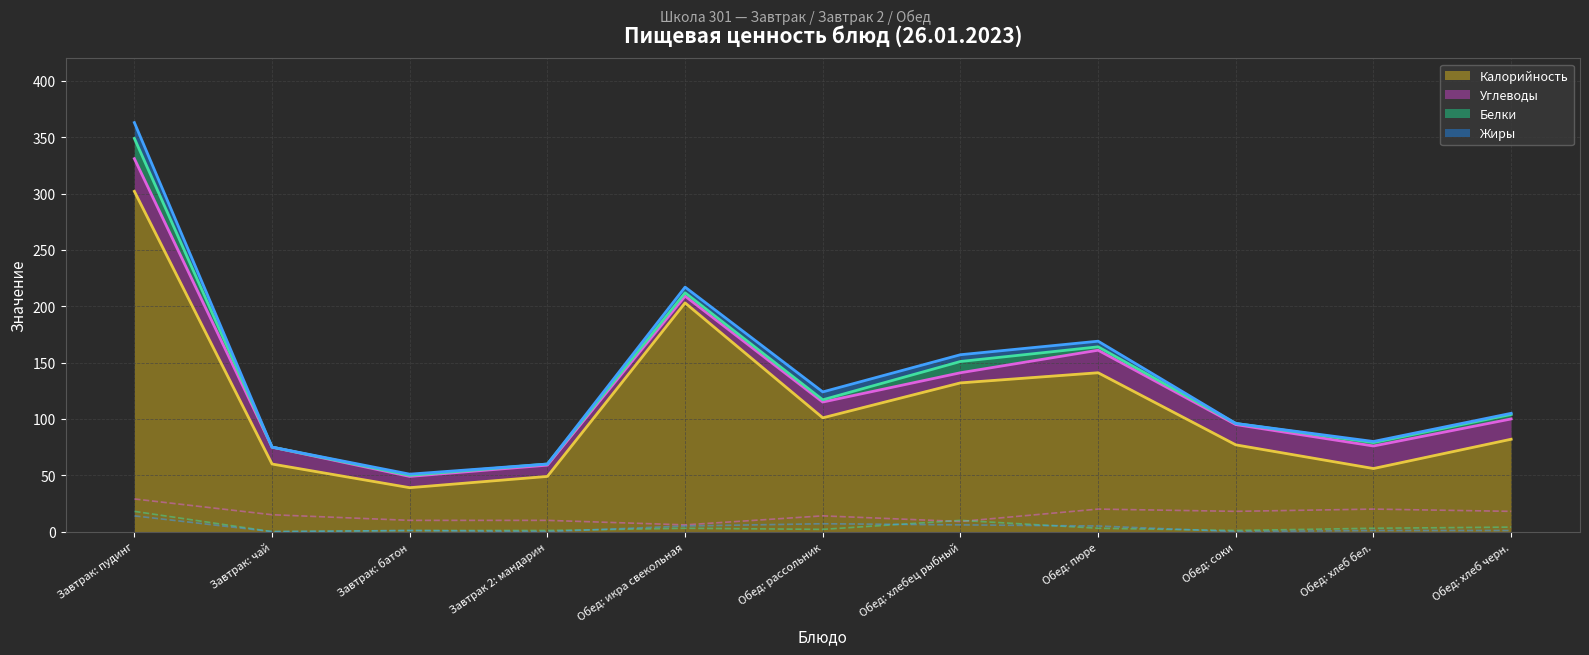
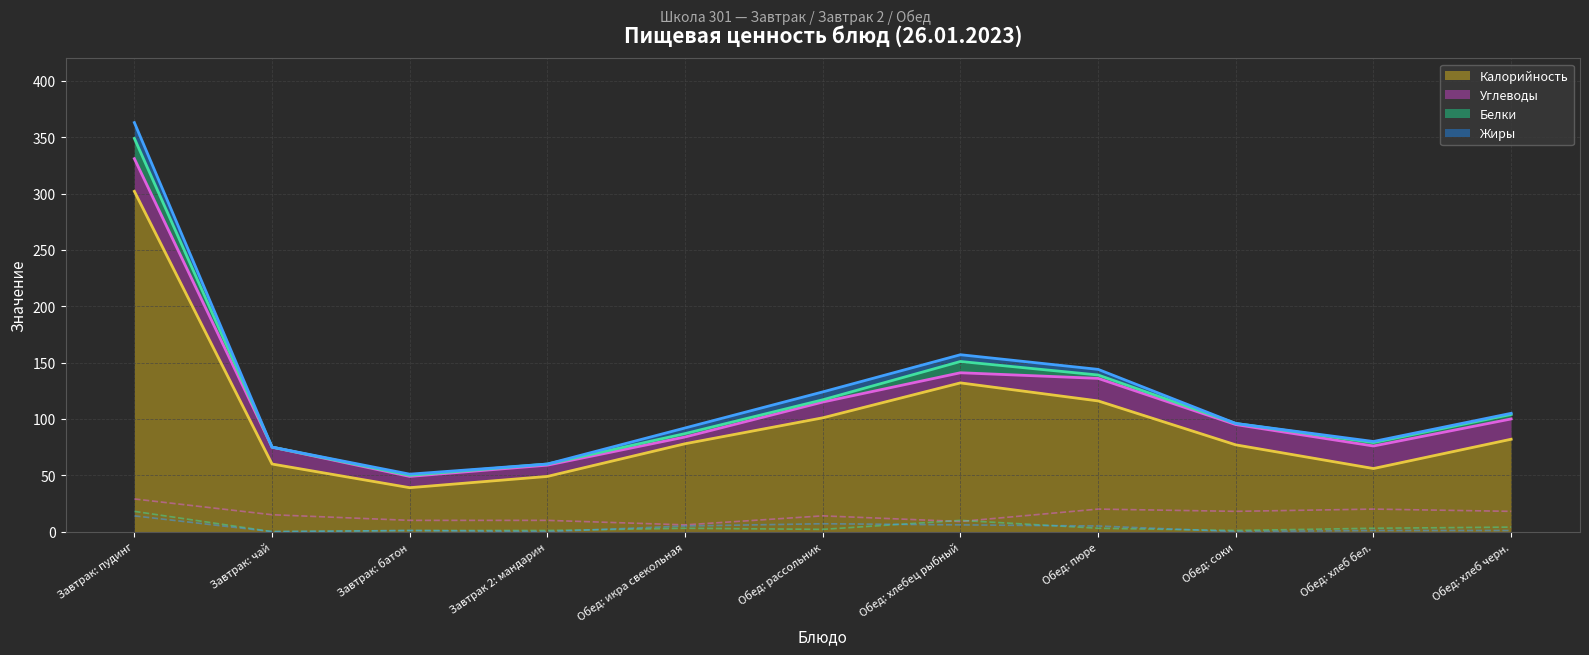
Калорийность, Обед: икра свекольная: 203 -> 78
Калорийность, Обед: пюре: 141 -> 116
